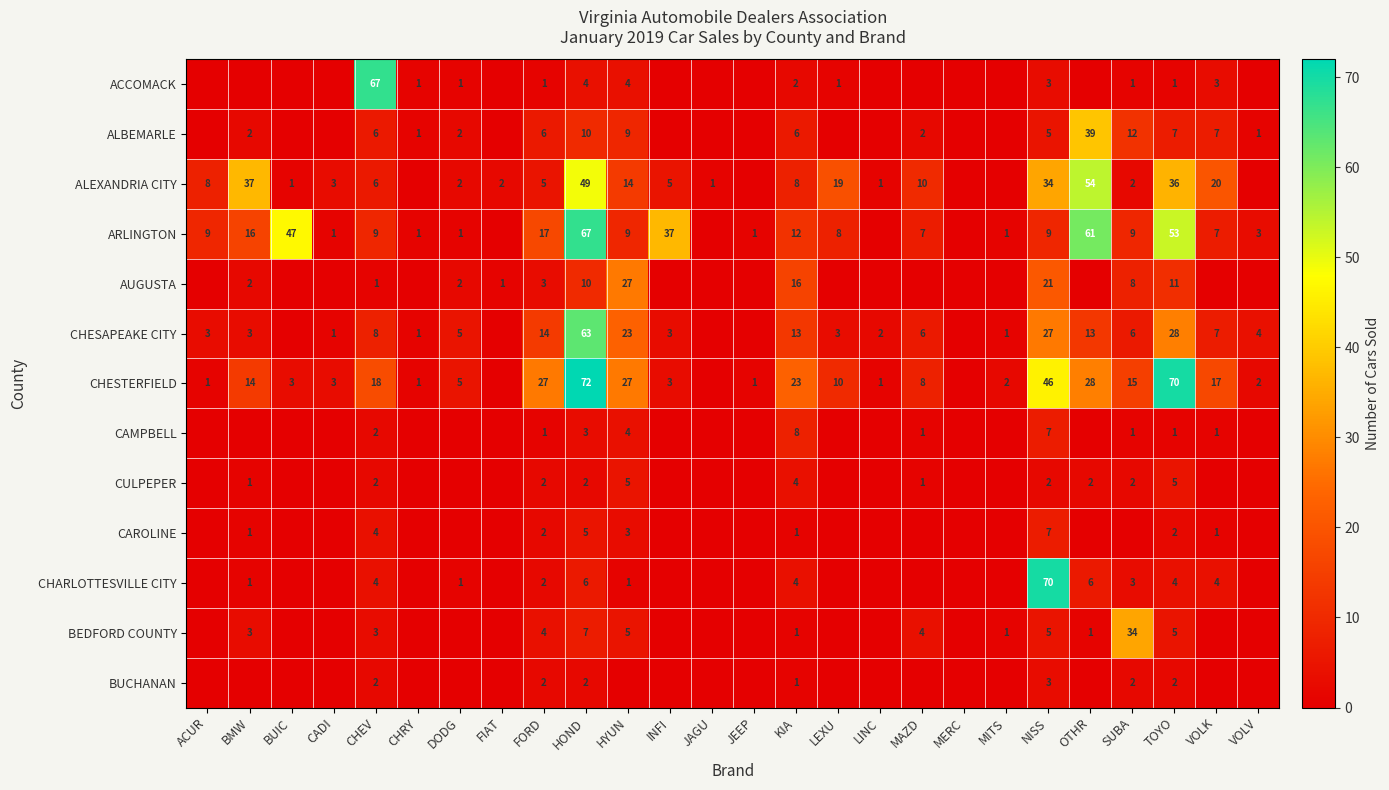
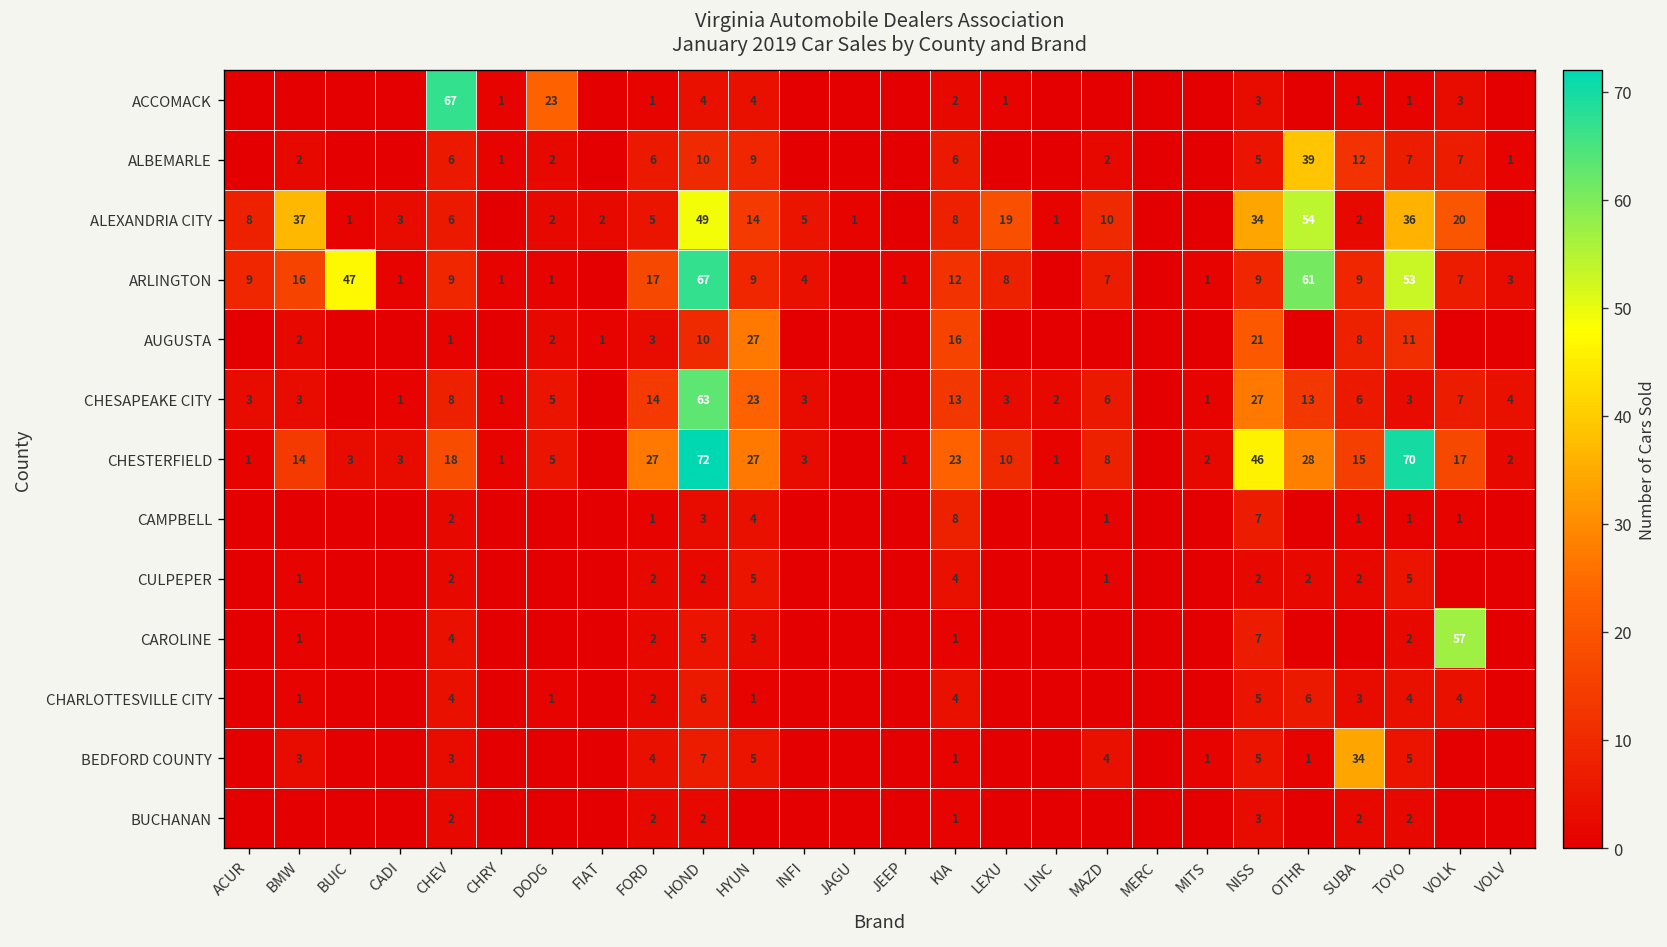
ACCOMACK, DODG: 1 -> 23
ARLINGTON, INFI: 37 -> 4
CHESAPEAKE CITY, TOYO: 28 -> 3
CAROLINE, VOLK: 1 -> 57
CHARLOTTESVILLE CITY, NISS: 70 -> 5
